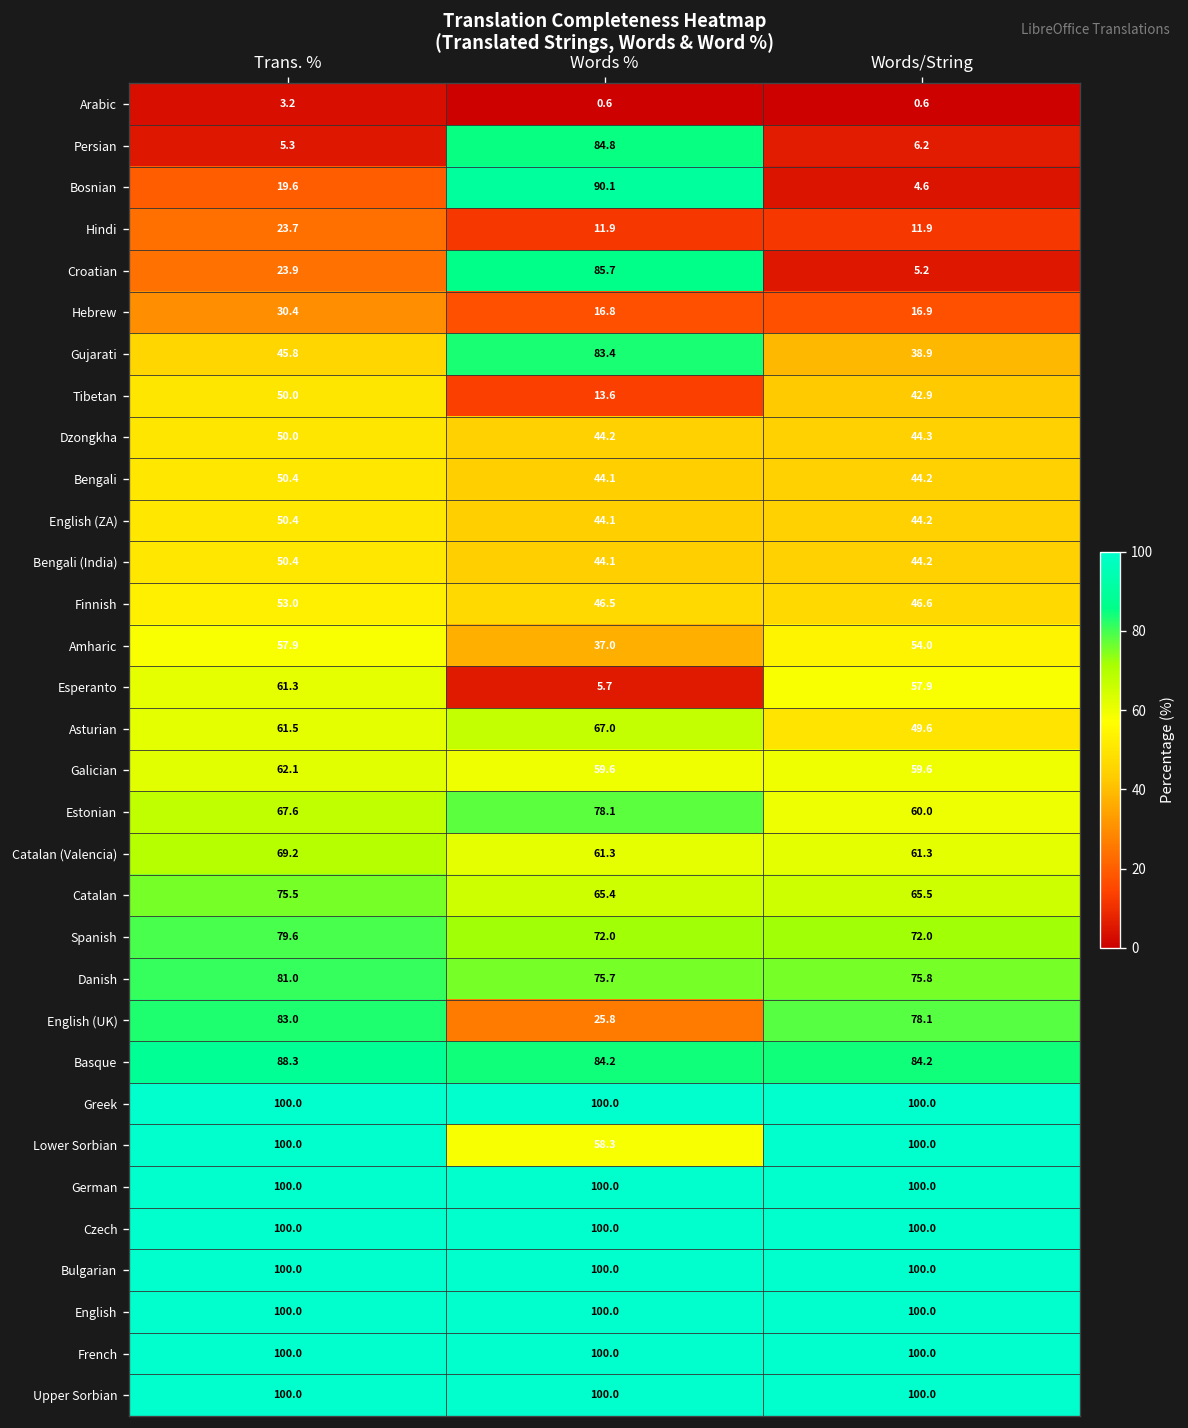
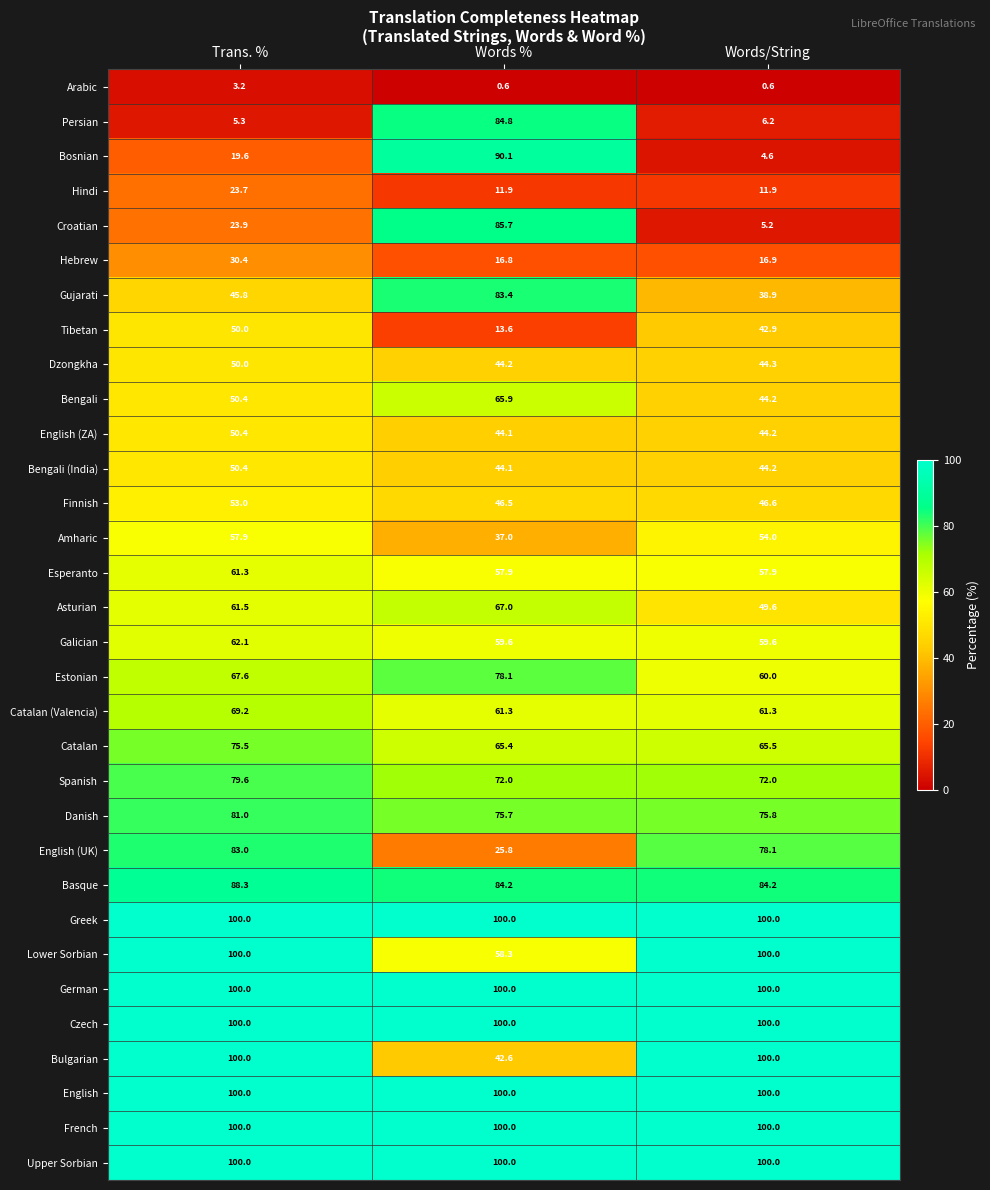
Bengali, Words %: 44.1 -> 65.9
Esperanto, Words %: 5.7 -> 57.9
Bulgarian, Words %: 100.0 -> 42.6
